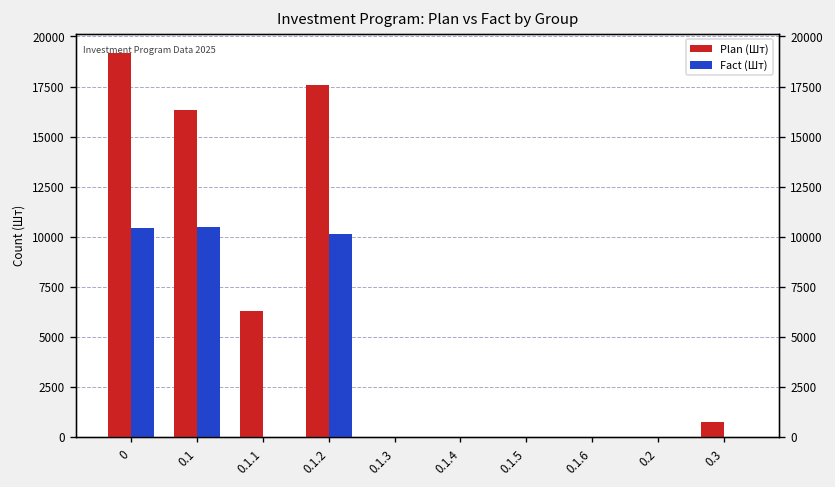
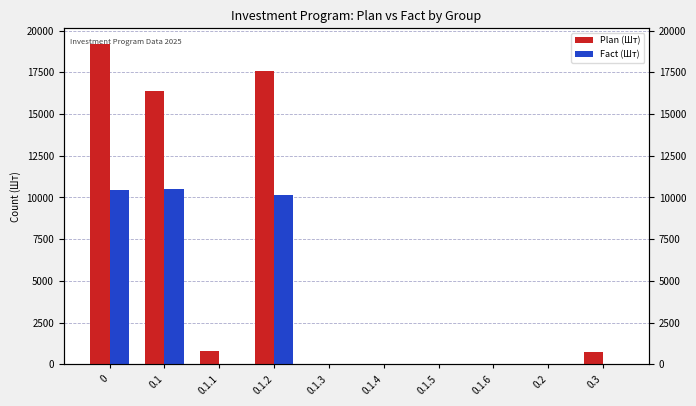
Plan (Шт), 0.1.1: 6300 -> 800
